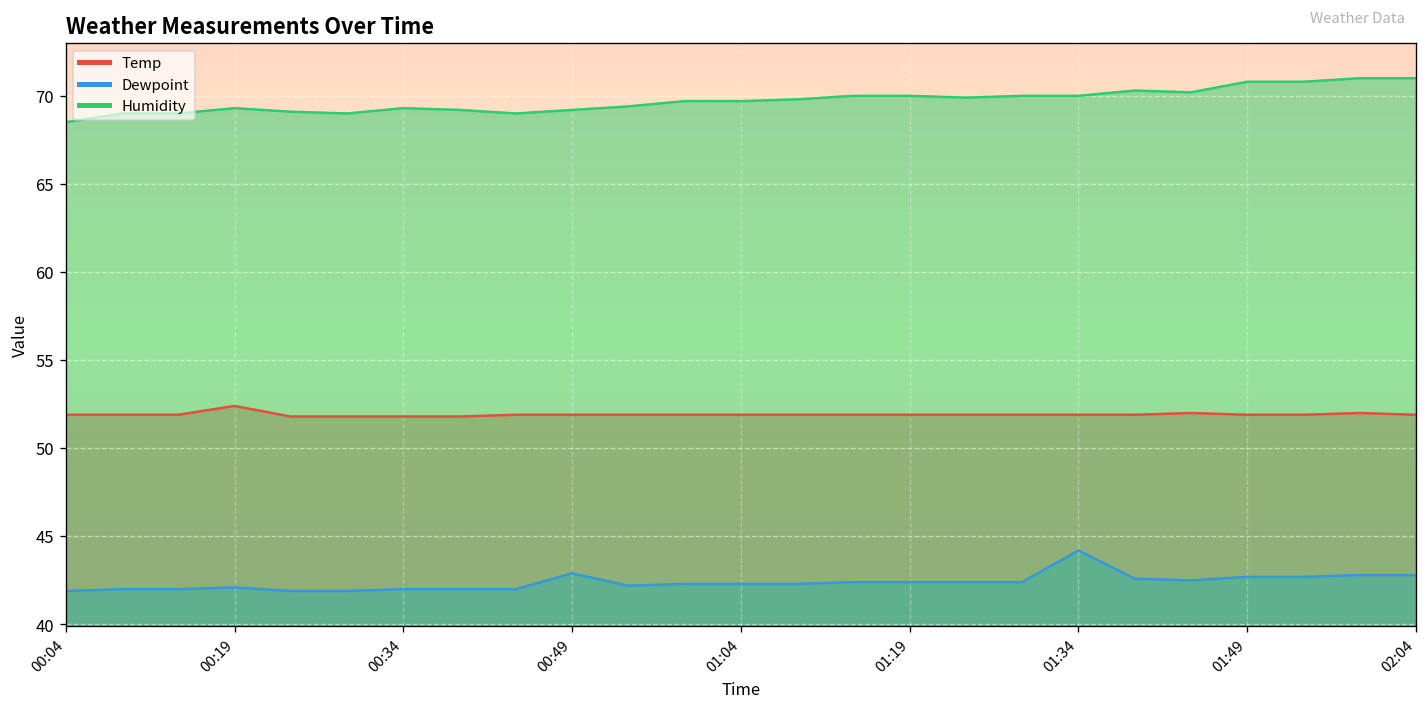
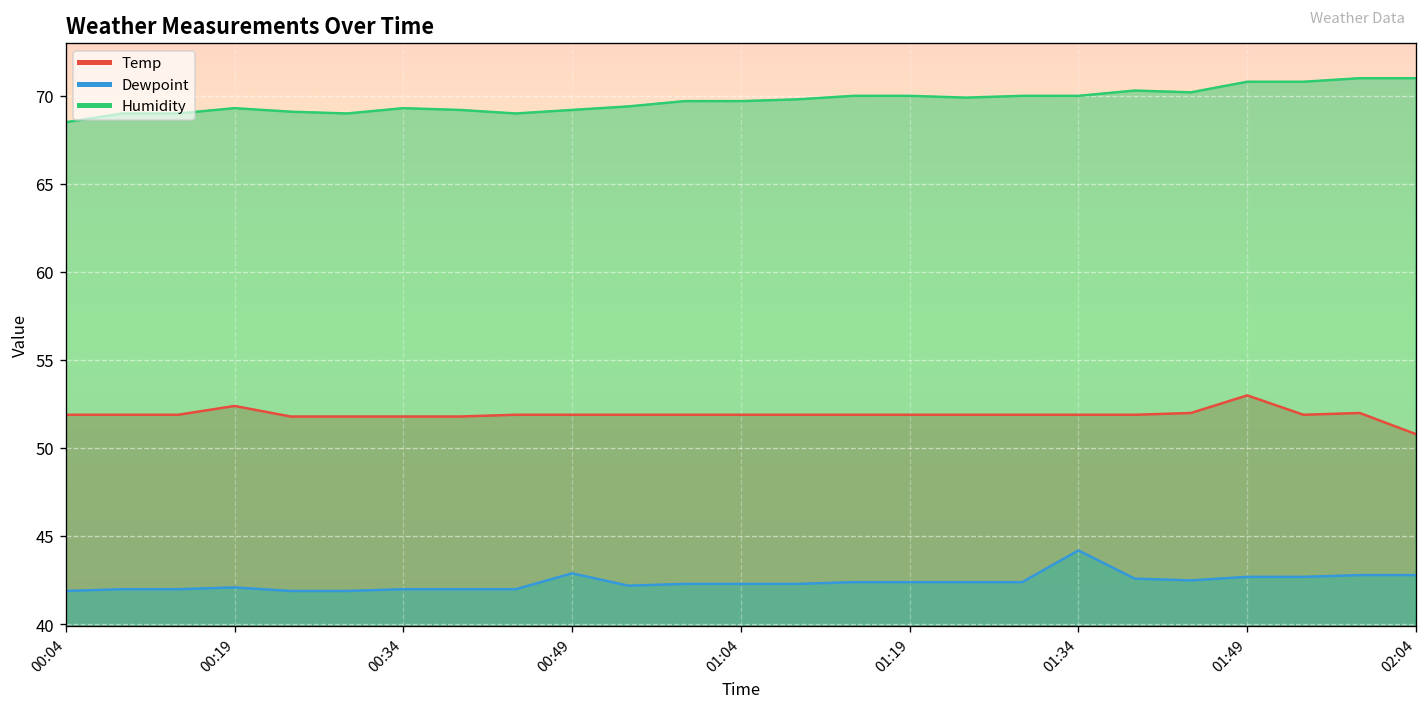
Temp, 01:49: 51.9 -> 53.0
Temp, 02:04: 51.9 -> 50.8
